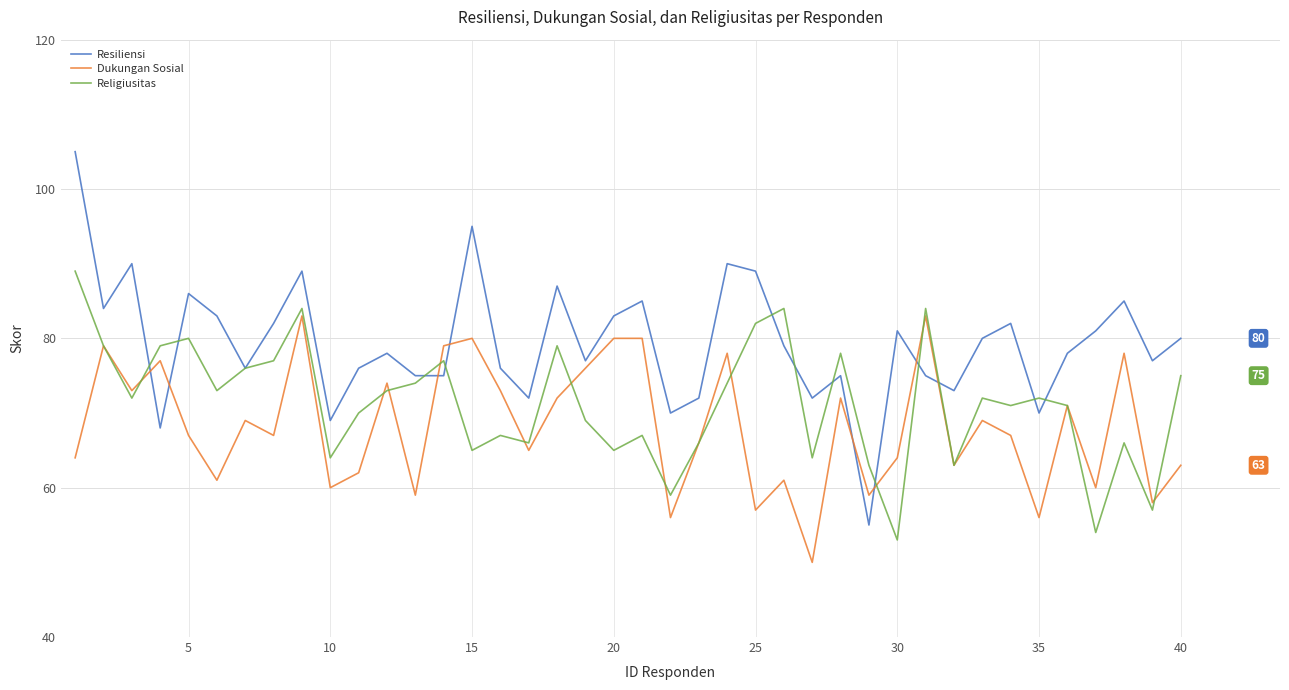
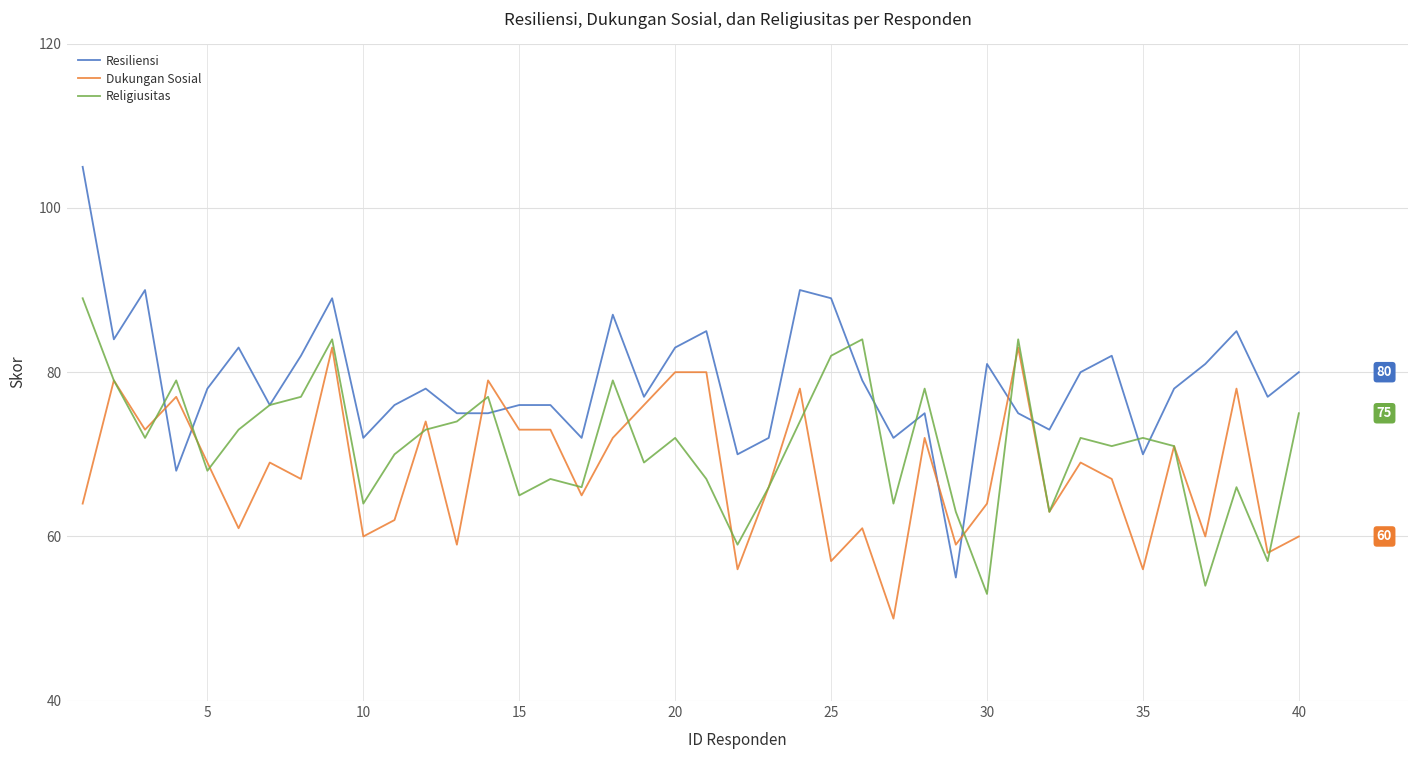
Resiliensi, 5: 86 -> 78
Dukungan Sosial, 5: 67 -> 69
Religiusitas, 5: 80 -> 68
Resiliensi, 10: 69 -> 72
Resiliensi, 15: 95 -> 76
Dukungan Sosial, 15: 80 -> 73
Religiusitas, 20: 65 -> 72
Dukungan Sosial, 40: 63 -> 60
